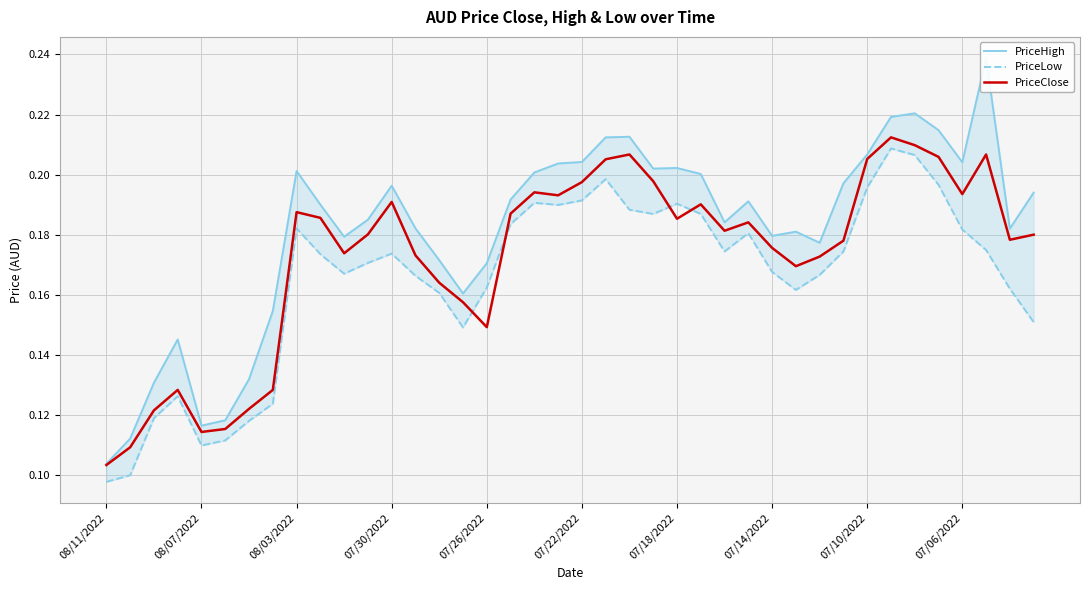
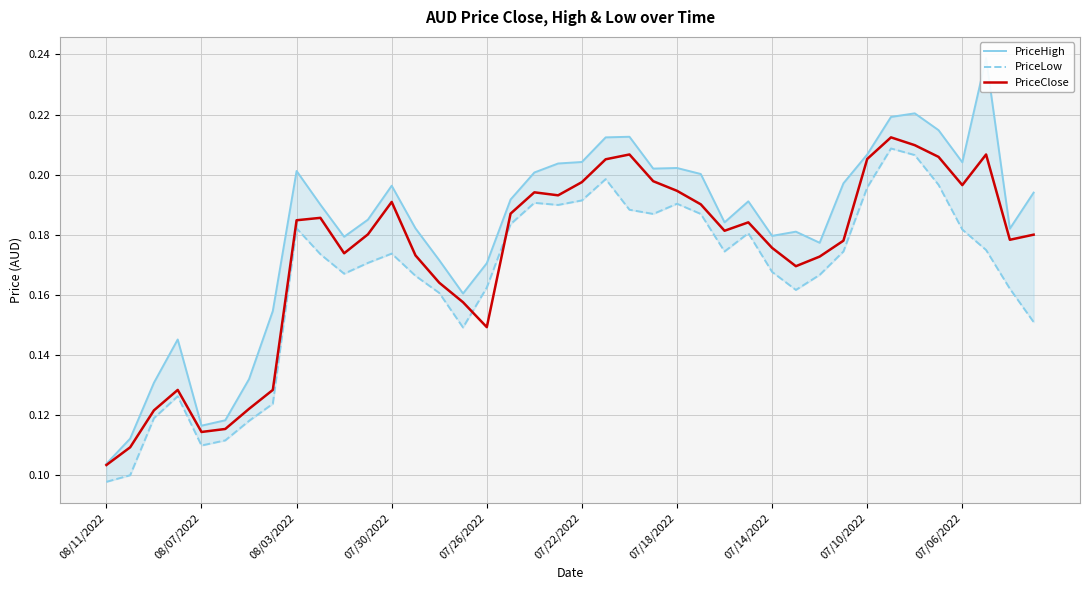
PriceClose, 08/03/2022: 0.188 -> 0.185
PriceClose, 07/18/2022: 0.185 -> 0.195
PriceClose, 07/06/2022: 0.194 -> 0.197
